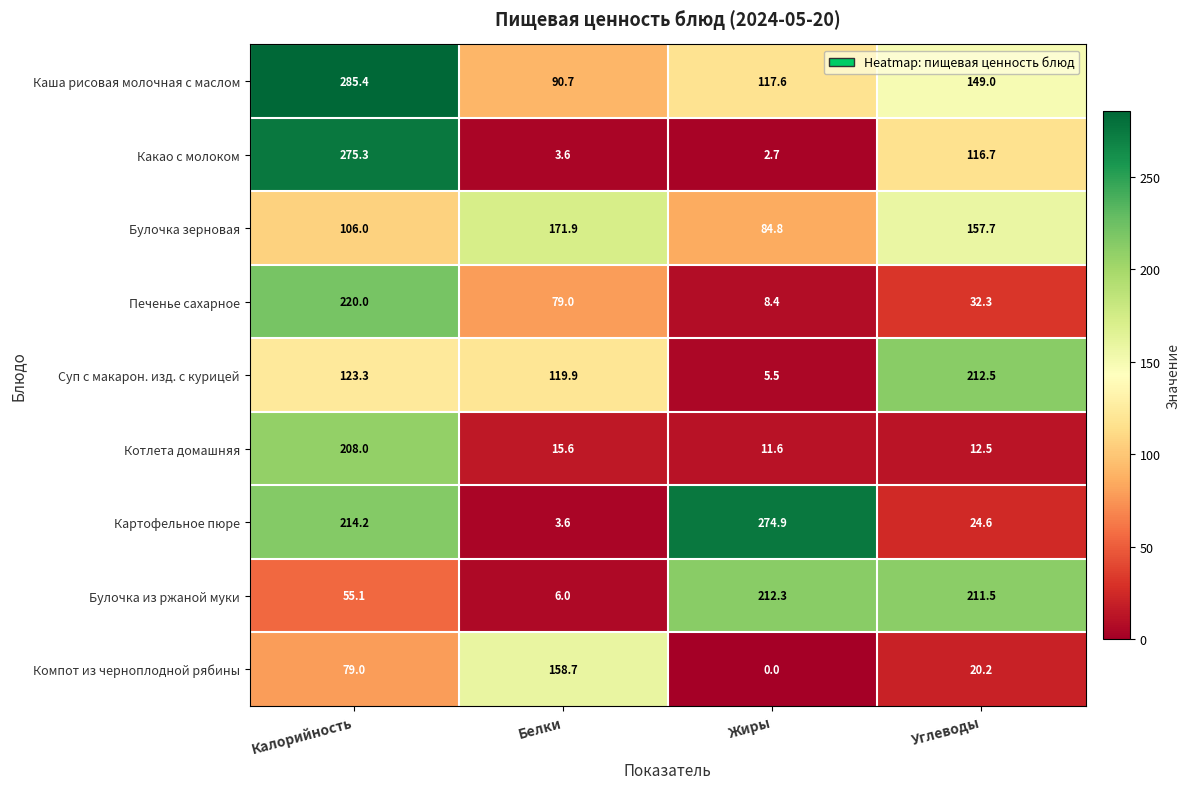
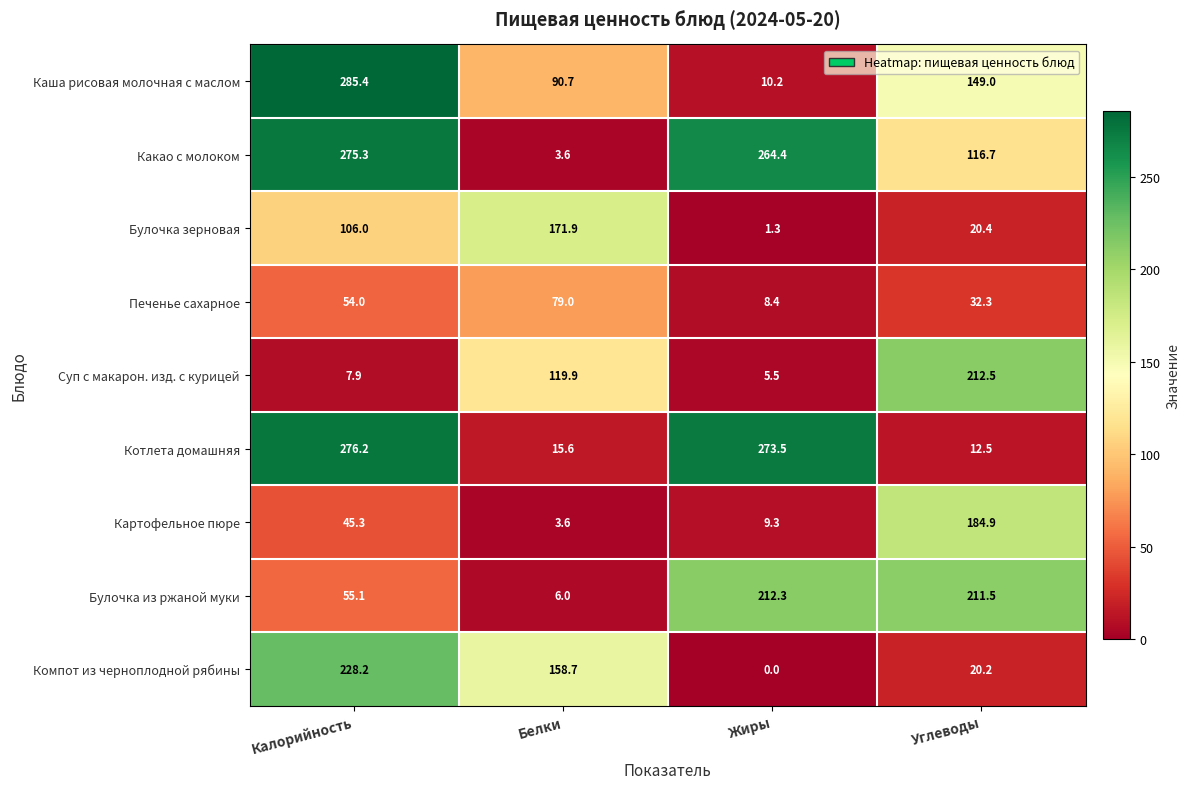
Каша рисовая молочная с маслом, Жиры: 117.6 -> 10.2
Какао с молоком, Жиры: 2.7 -> 264.4
Булочка зерновая, Жиры: 84.8 -> 1.3
Булочка зерновая, Углеводы: 157.7 -> 20.4
Печенье сахарное, Калорийность: 220.0 -> 54.0
Суп с макарон. изд. с курицей, Калорийность: 123.3 -> 7.9
Котлета домашняя, Калорийность: 208.0 -> 276.2
Котлета домашняя, Жиры: 11.6 -> 273.5
Картофельное пюре, Калорийность: 214.2 -> 45.3
Картофельное пюре, Жиры: 274.9 -> 9.3
Картофельное пюре, Углеводы: 24.6 -> 184.9
Компот из черноплодной рябины, Калорийность: 79.0 -> 228.2
